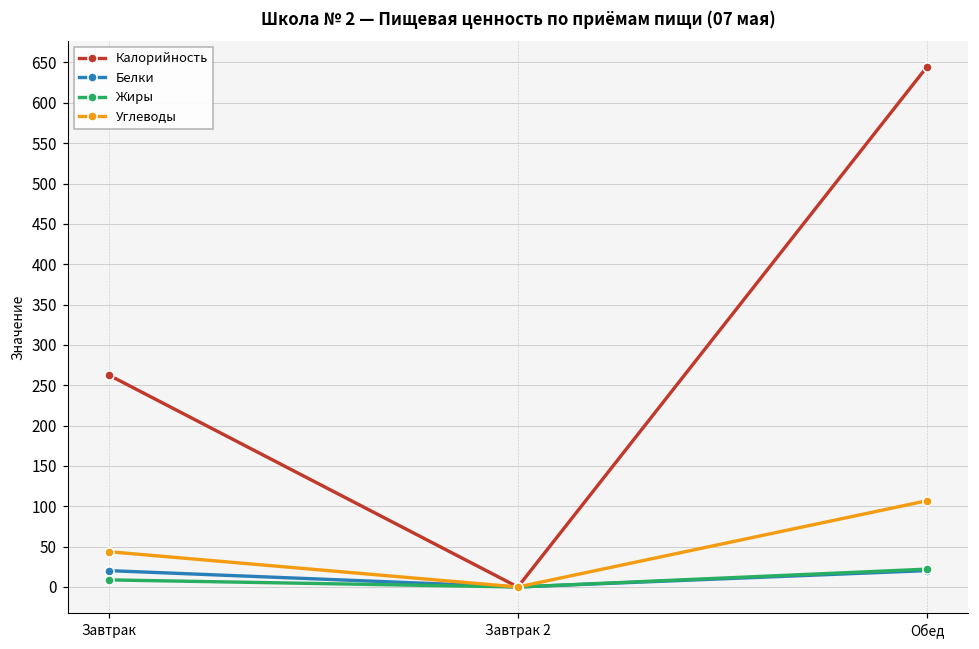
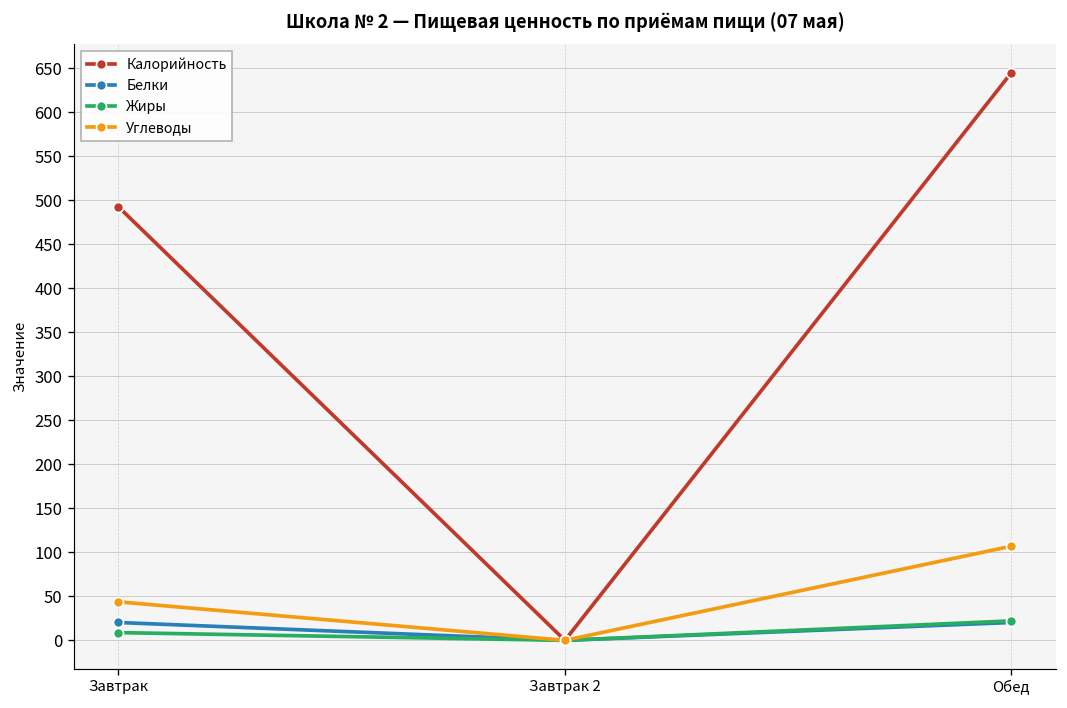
Калорийность, Завтрак: 260 -> 490
